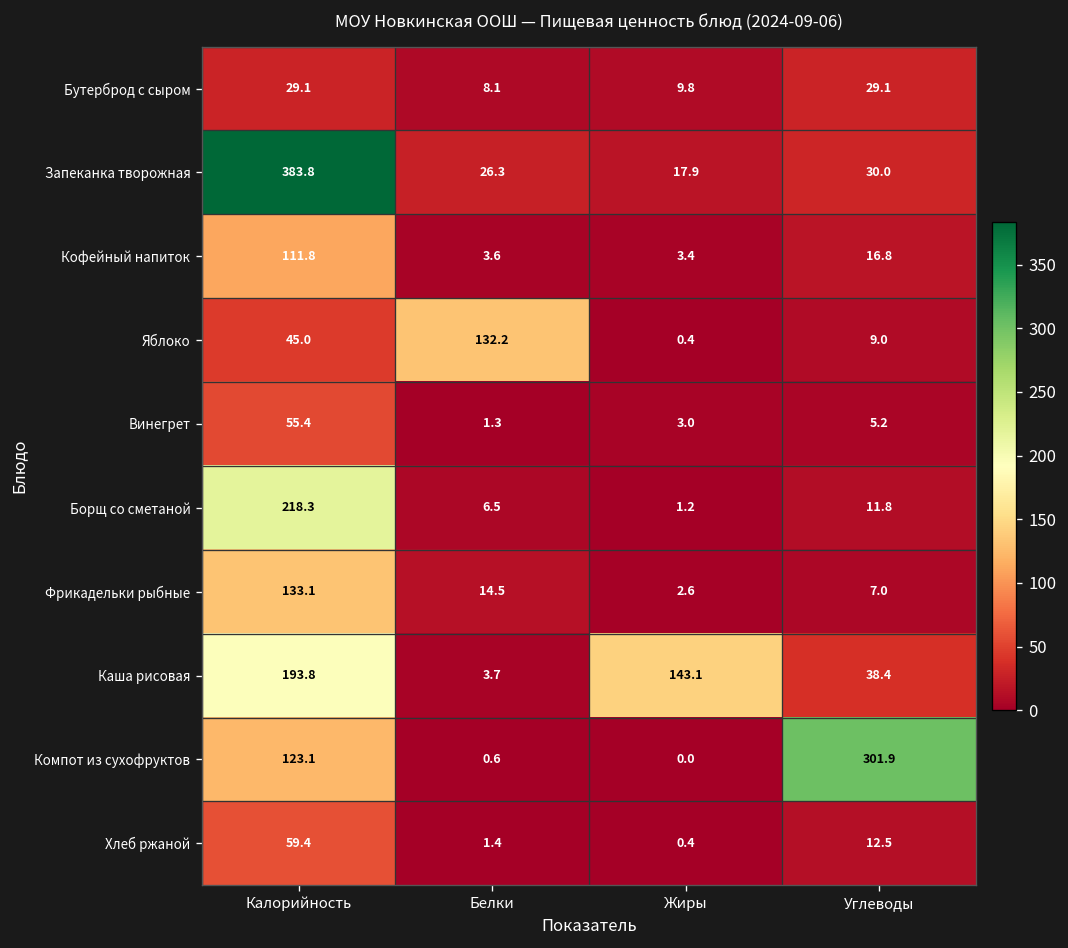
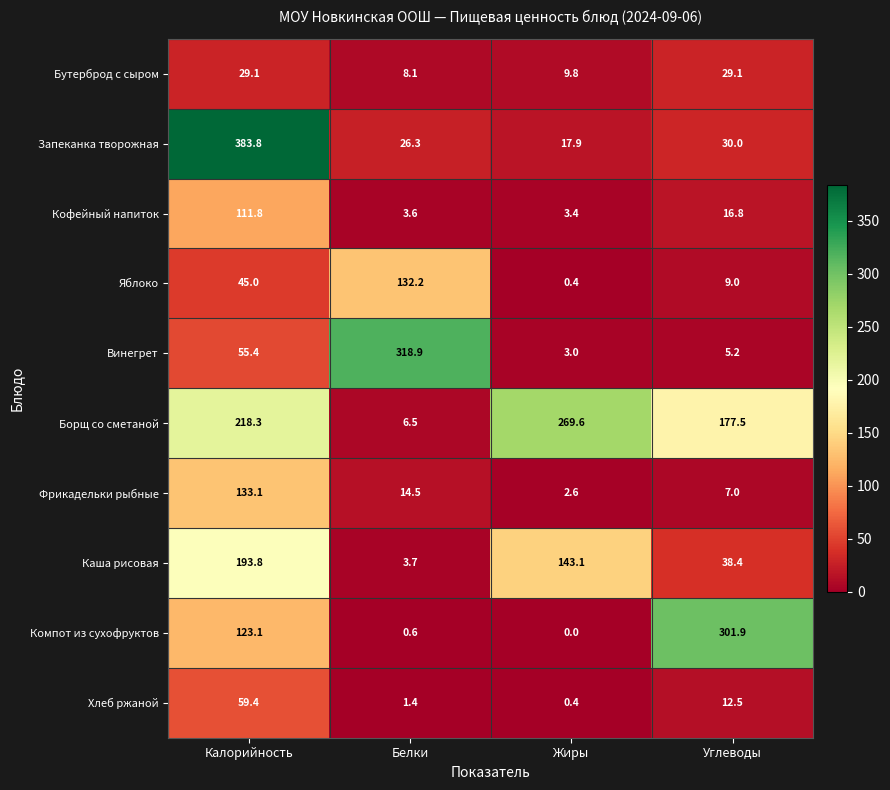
Винегрет, Белки: 1.3 -> 318.9
Борщ со сметаной, Жиры: 1.2 -> 269.6
Борщ со сметаной, Углеводы: 11.8 -> 177.5
